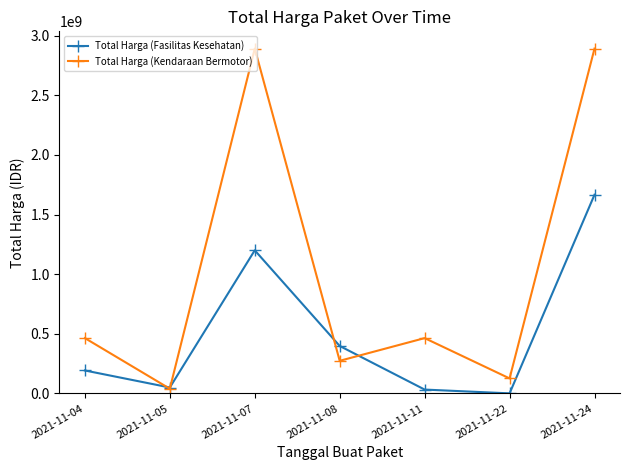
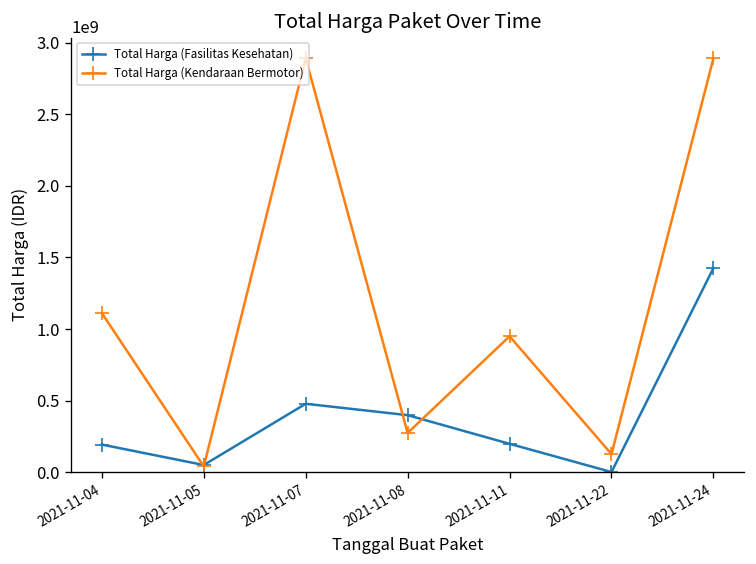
Total Harga (Kendaraan Bermotor), 2021-11-04: 460000000 -> 1110000000
Total Harga (Fasilitas Kesehatan), 2021-11-07: 1200000000 -> 480000000
Total Harga (Fasilitas Kesehatan), 2021-11-11: 30000000 -> 200000000
Total Harga (Kendaraan Bermotor), 2021-11-11: 460000000 -> 950000000
Total Harga (Fasilitas Kesehatan), 2021-11-24: 1670000000 -> 1430000000
